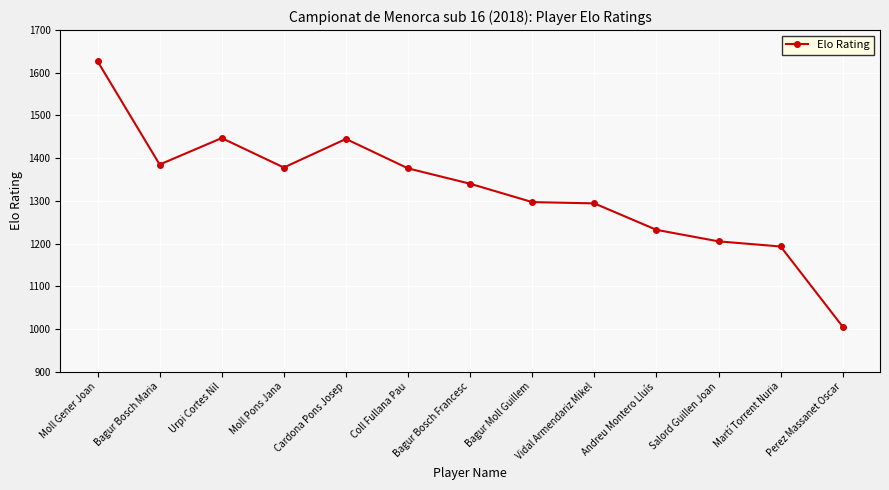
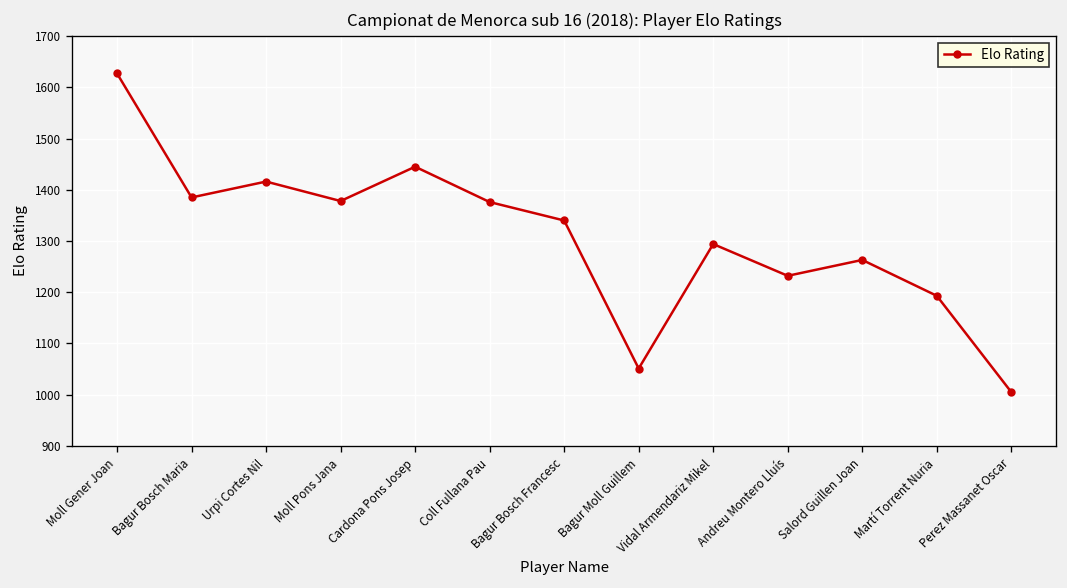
Urpi Cortes Nil: 1450 -> 1420
Bagur Moll Guillem: 1300 -> 1050
Salord Guillen Joan: 1210 -> 1260
